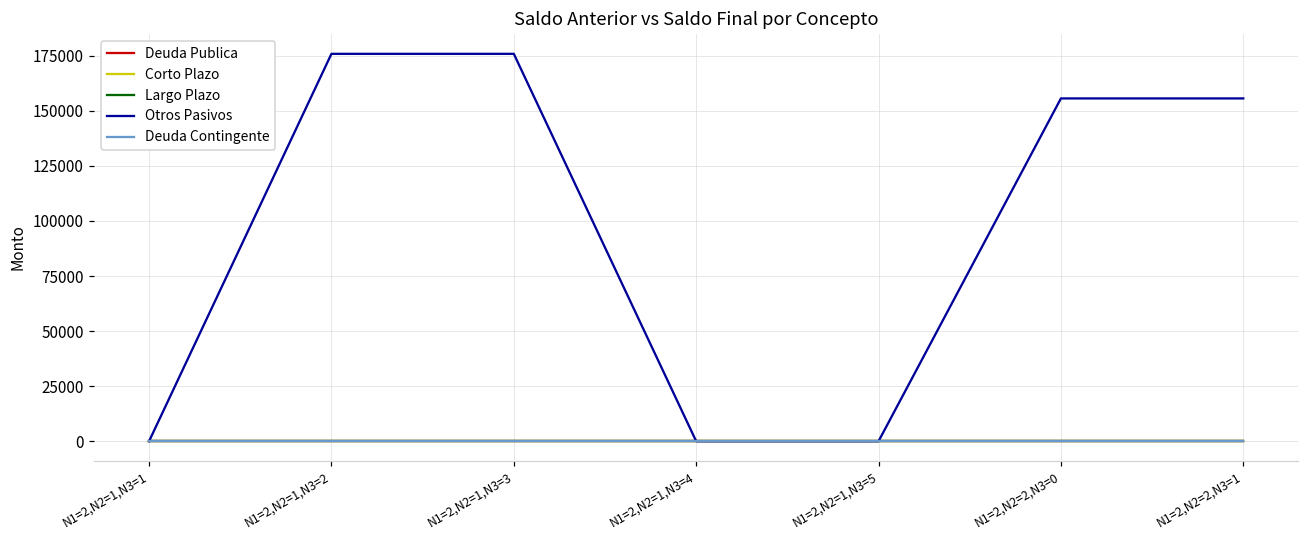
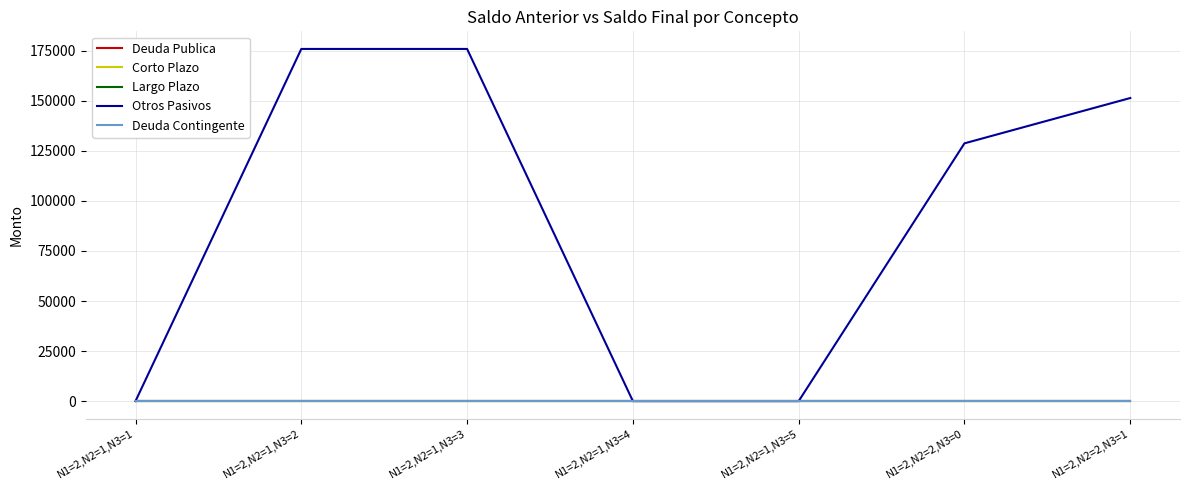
Otros Pasivos, N1=2,N2=2,N3=0: 156000 -> 129000
Otros Pasivos, N1=2,N2=2,N3=1: 156000 -> 151000
